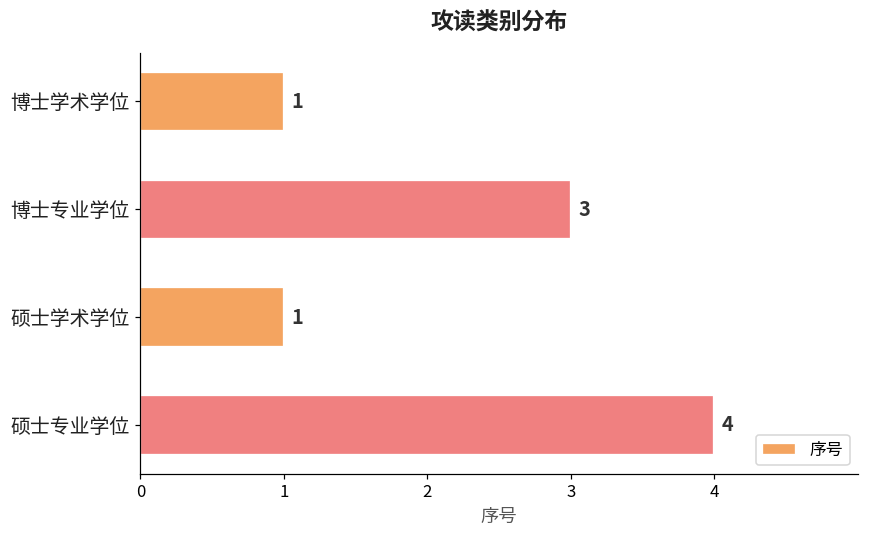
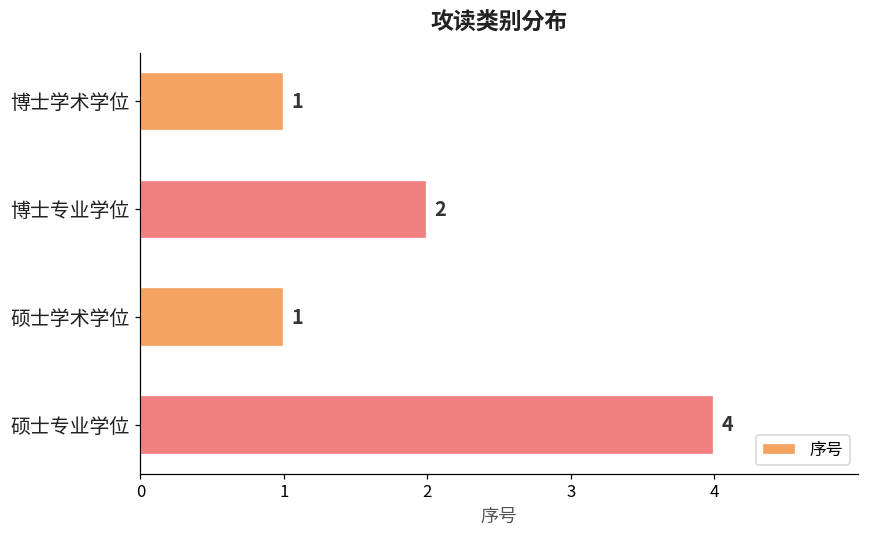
博士专业学位: 3 -> 2
